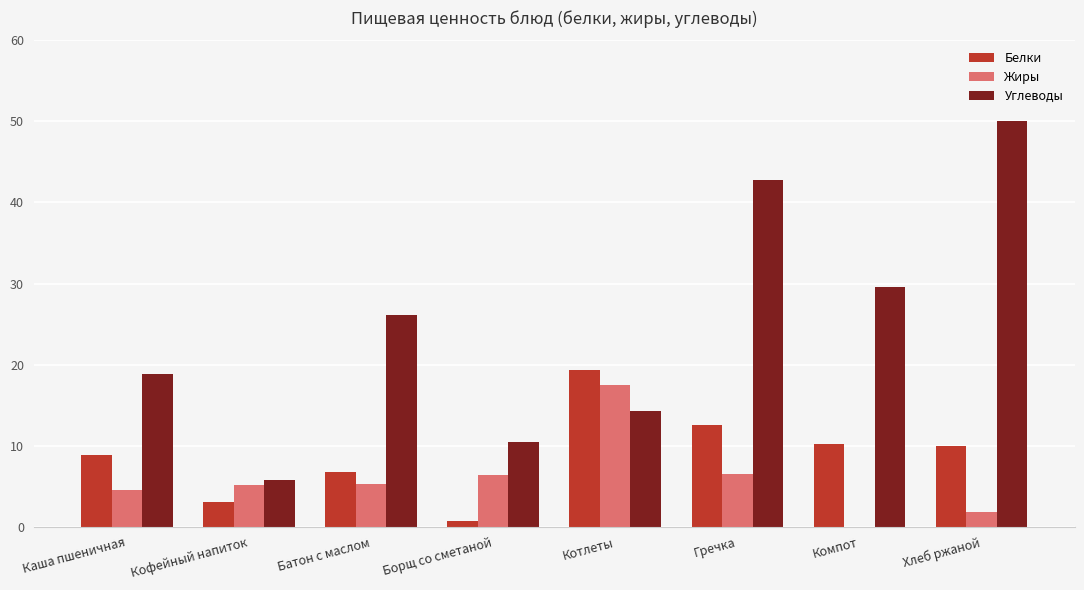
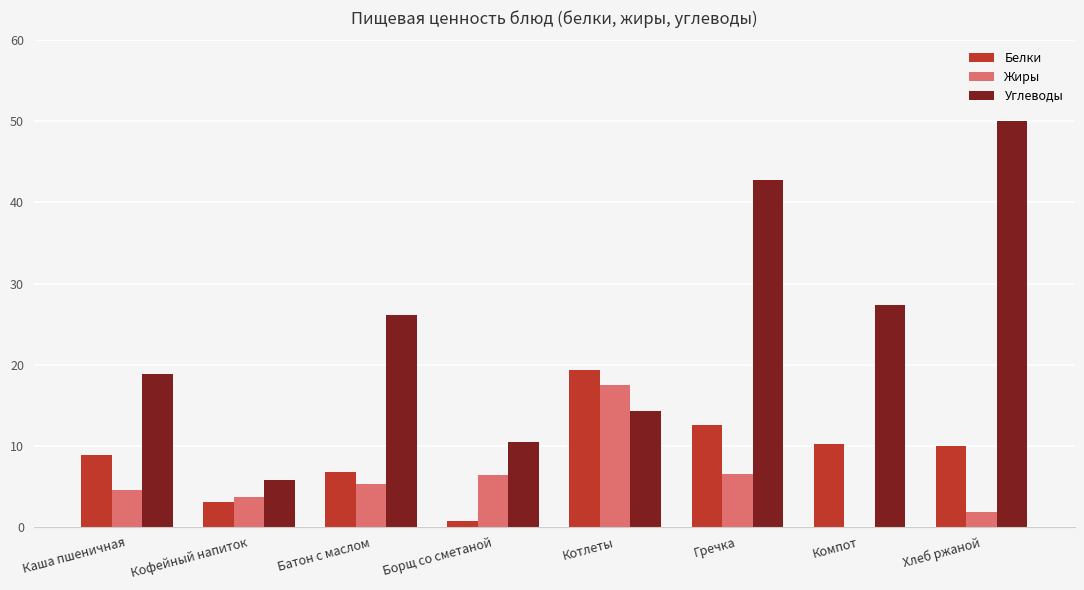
Жиры, Кофейный напиток: 5 -> 4
Углеводы, Компот: 30 -> 27
